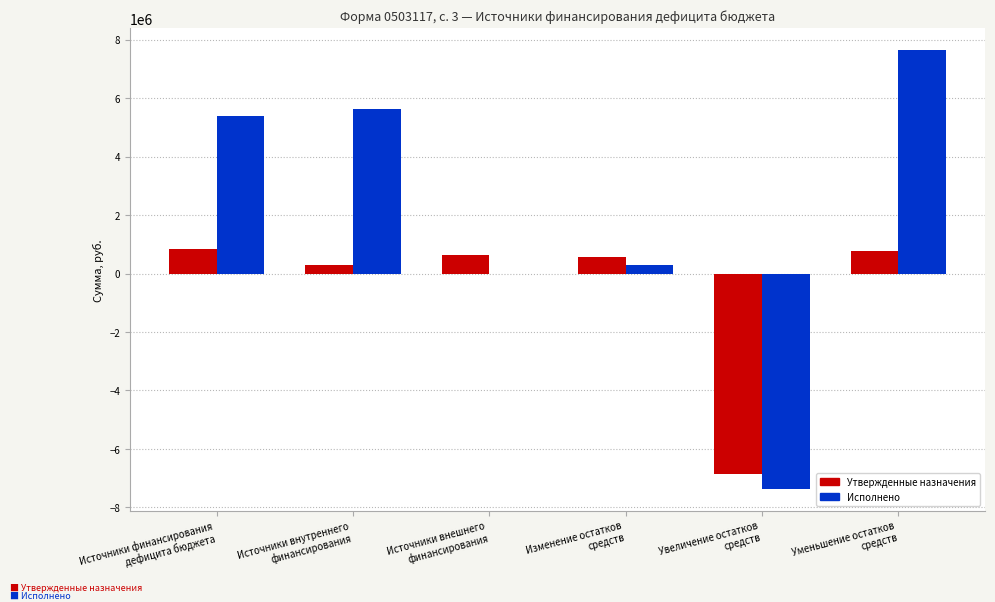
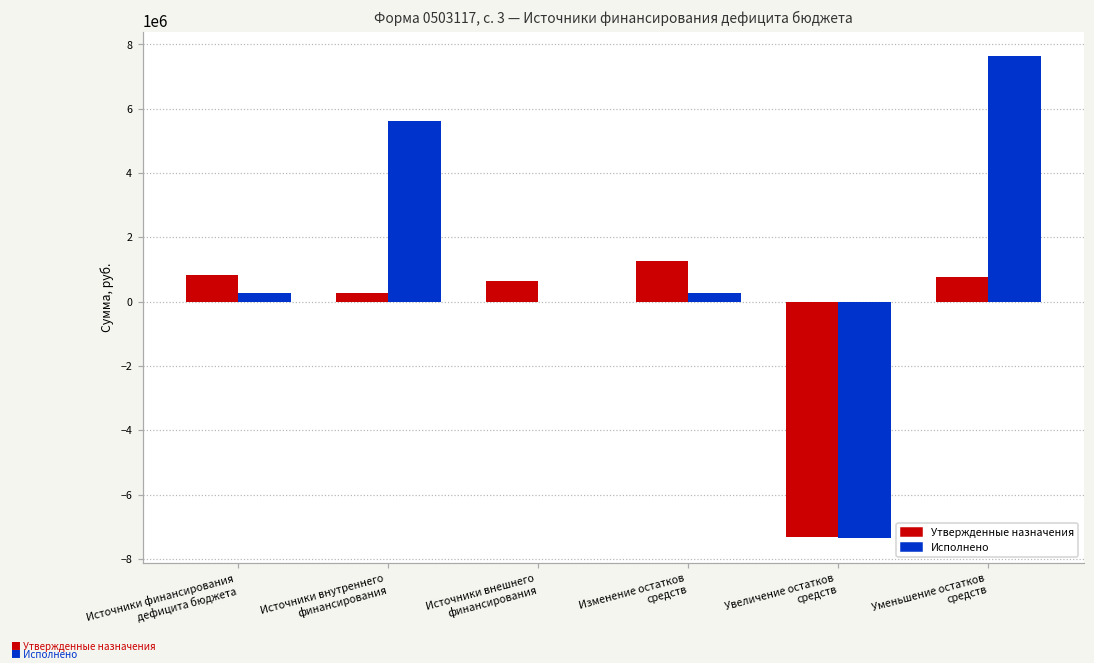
Исполнено, Источники финансирования дефицита бюджета: 5400000 -> 300000
Утвержденные назначения, Изменение остатков средств: 600000 -> 1300000
Утвержденные назначения, Увеличение остатков средств: -6900000 -> -7300000
